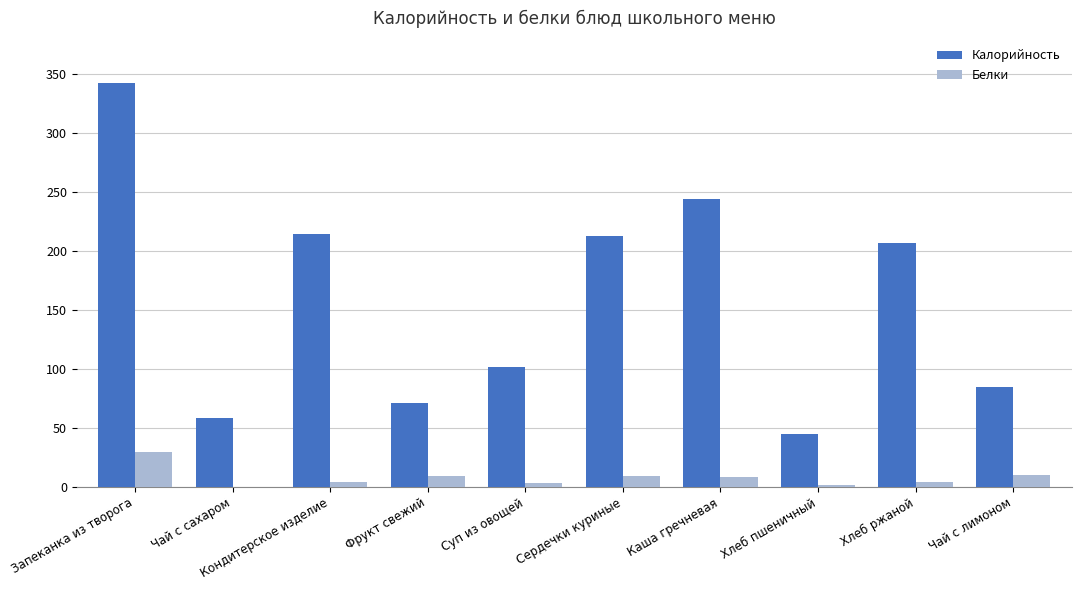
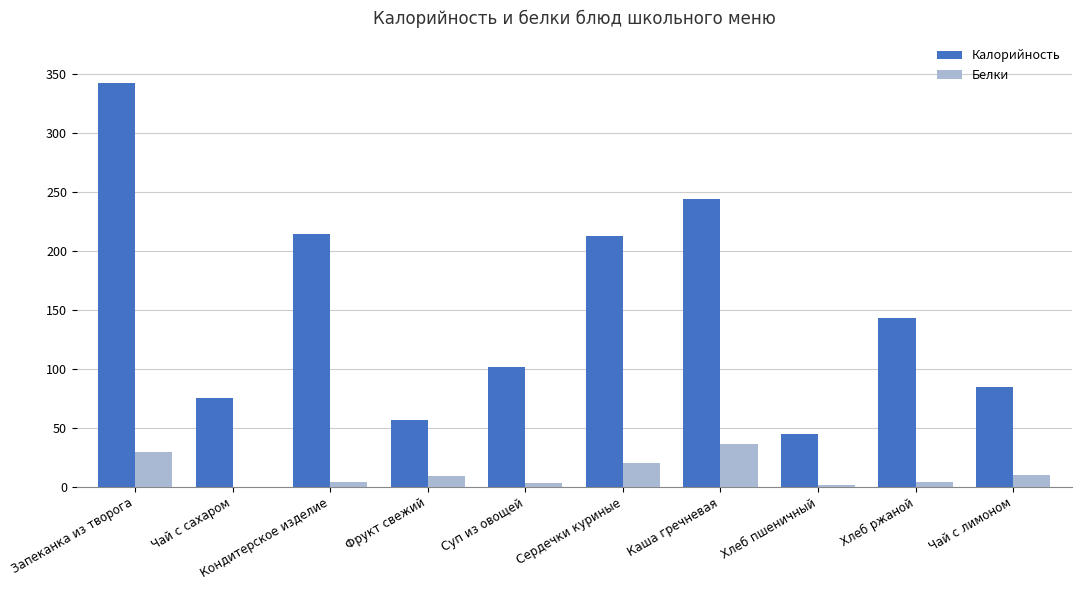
Калорийность, Чай с сахаром: 58 -> 75
Калорийность, Фрукт свежий: 71 -> 56
Белки, Сердечки куриные: 9 -> 20
Белки, Каша гречневая: 9 -> 36
Калорийность, Хлеб ржаной: 206 -> 143
